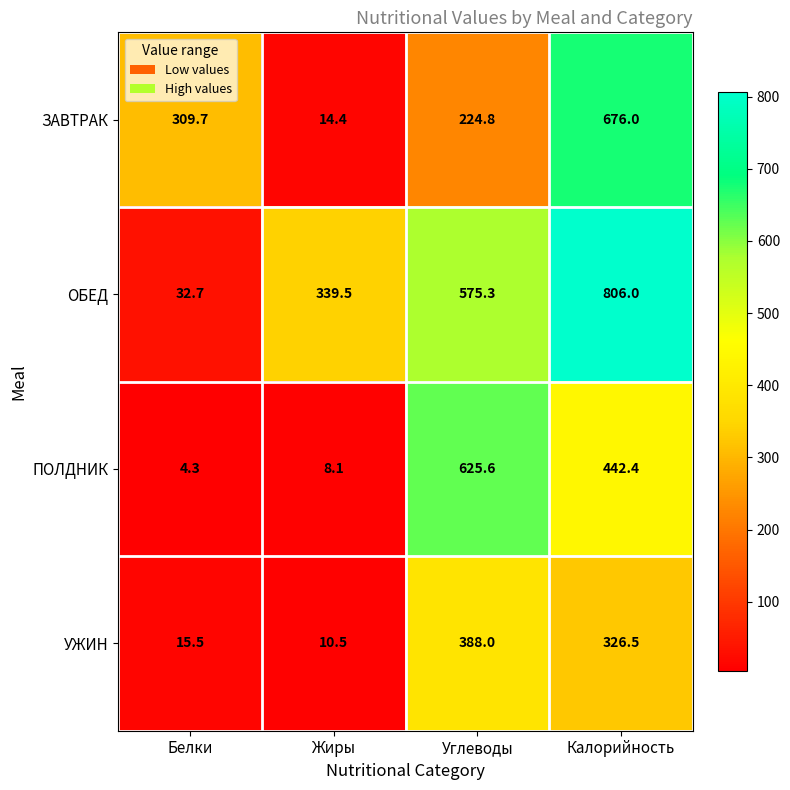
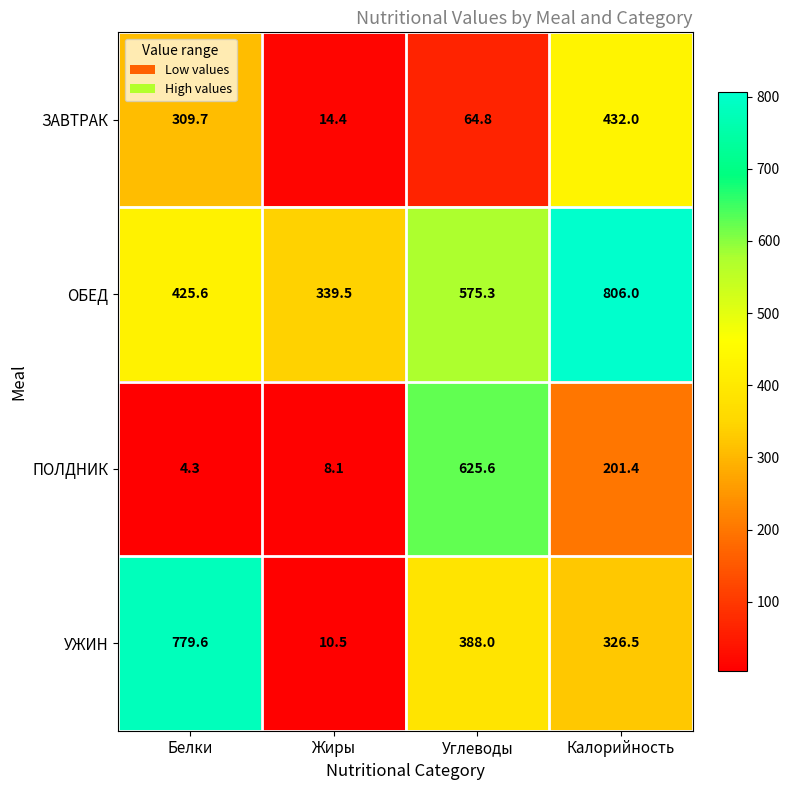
ЗАВТРАК, Углеводы: 224.8 -> 64.8
ЗАВТРАК, Калорийность: 676.0 -> 432.0
ОБЕД, Белки: 32.7 -> 425.6
ПОЛДНИК, Калорийность: 442.4 -> 201.4
УЖИН, Белки: 15.5 -> 779.6
